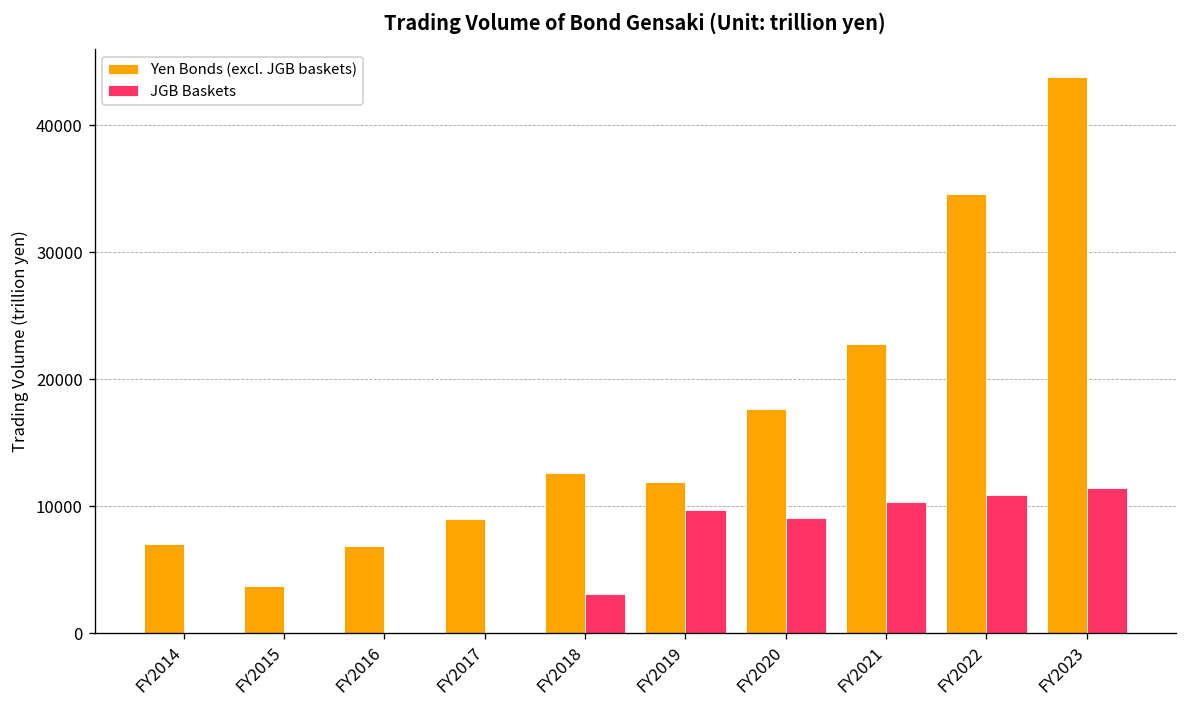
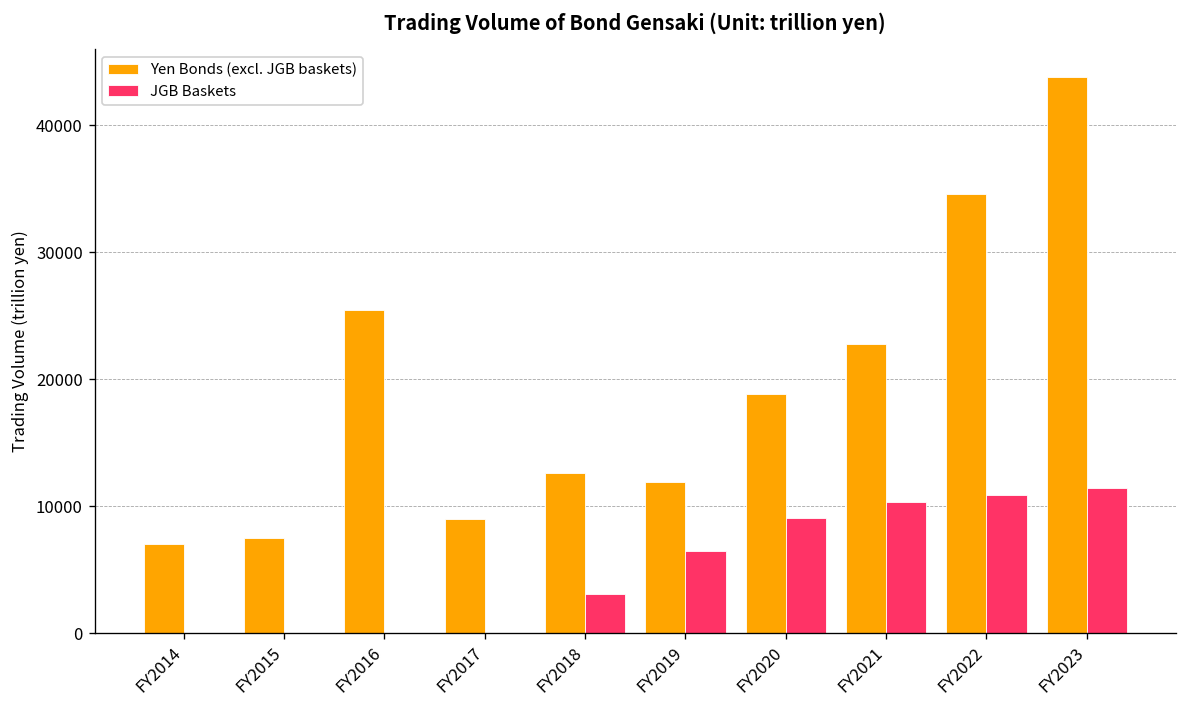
Yen Bonds (excl. JGB baskets), FY2015: 3700 -> 7500
Yen Bonds (excl. JGB baskets), FY2016: 6900 -> 25500
JGB Baskets, FY2019: 9700 -> 6500
Yen Bonds (excl. JGB baskets), FY2020: 17600 -> 18800
